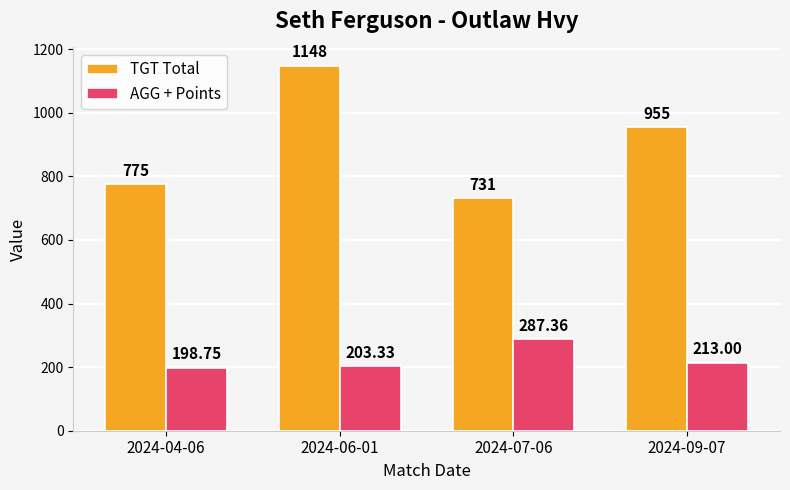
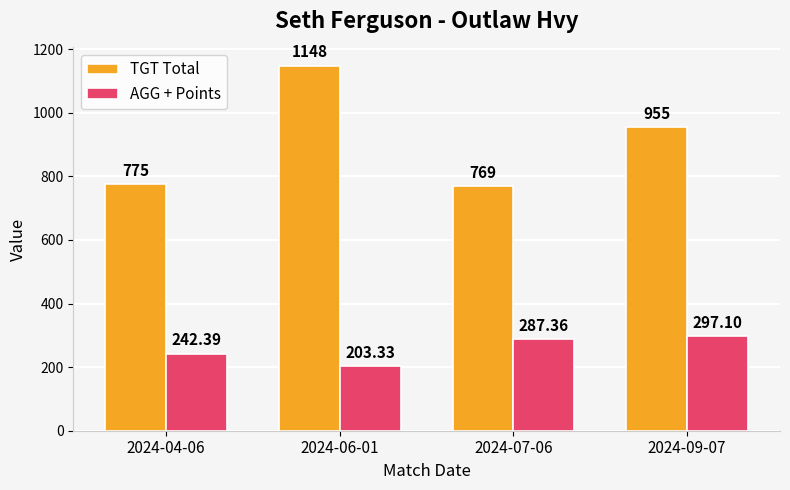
AGG + Points, 2024-04-06: 198.75 -> 242.39
TGT Total, 2024-07-06: 731 -> 769
AGG + Points, 2024-09-07: 213.00 -> 297.10
